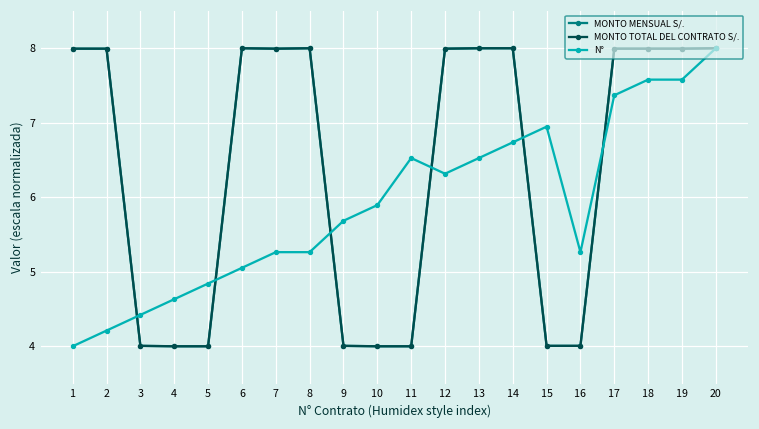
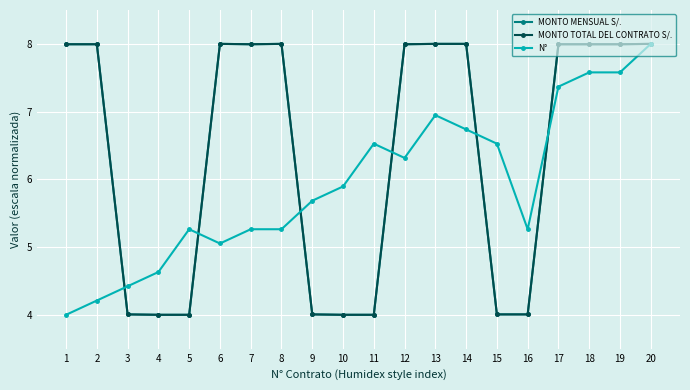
N°, 5: 4.8 -> 5.3
N°, 13: 6.5 -> 6.9
N°, 15: 6.9 -> 6.5
